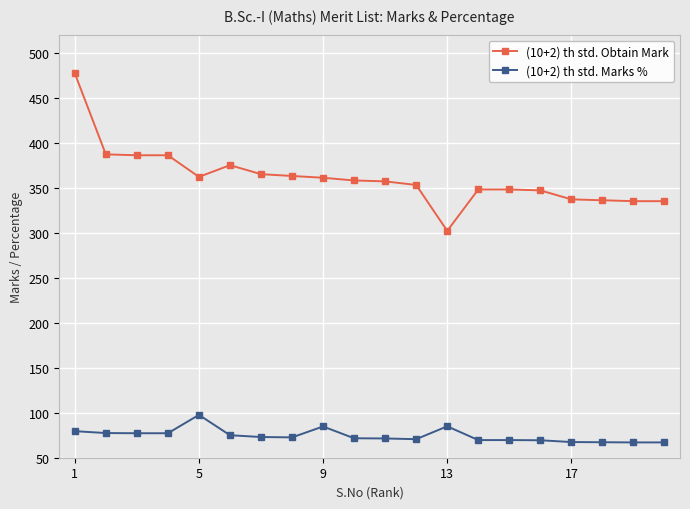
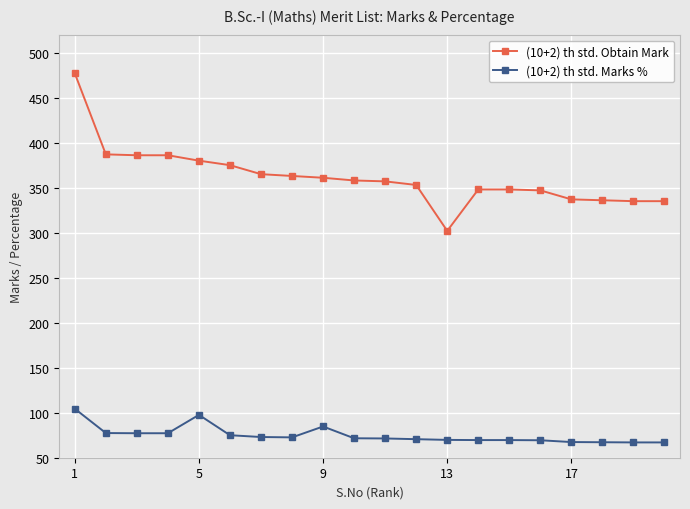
(10+2) th std. Marks %, 1: 80 -> 100
(10+2) th std. Obtain Mark, 5: 360 -> 380
(10+2) th std. Marks %, 13: 80 -> 70
